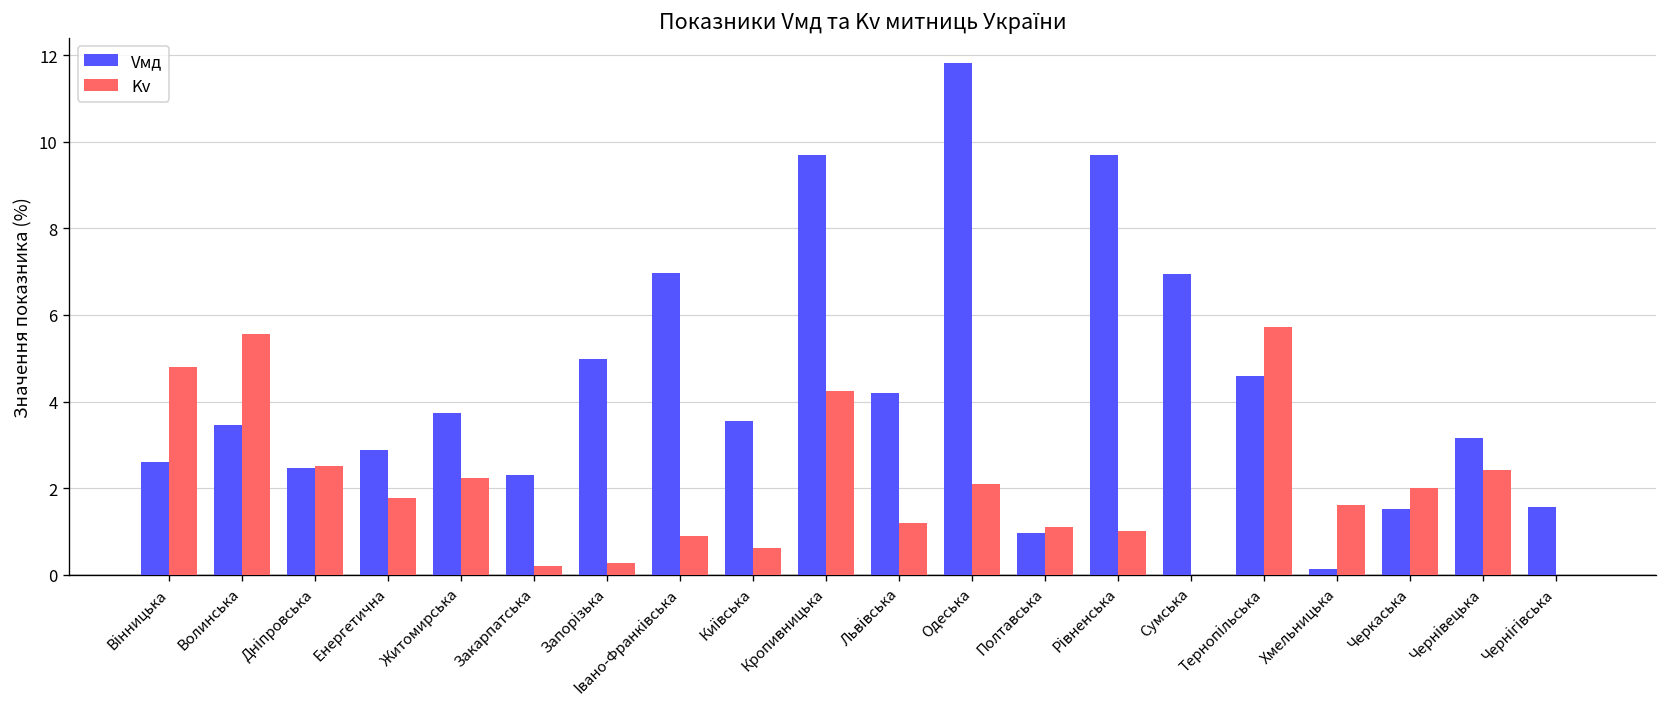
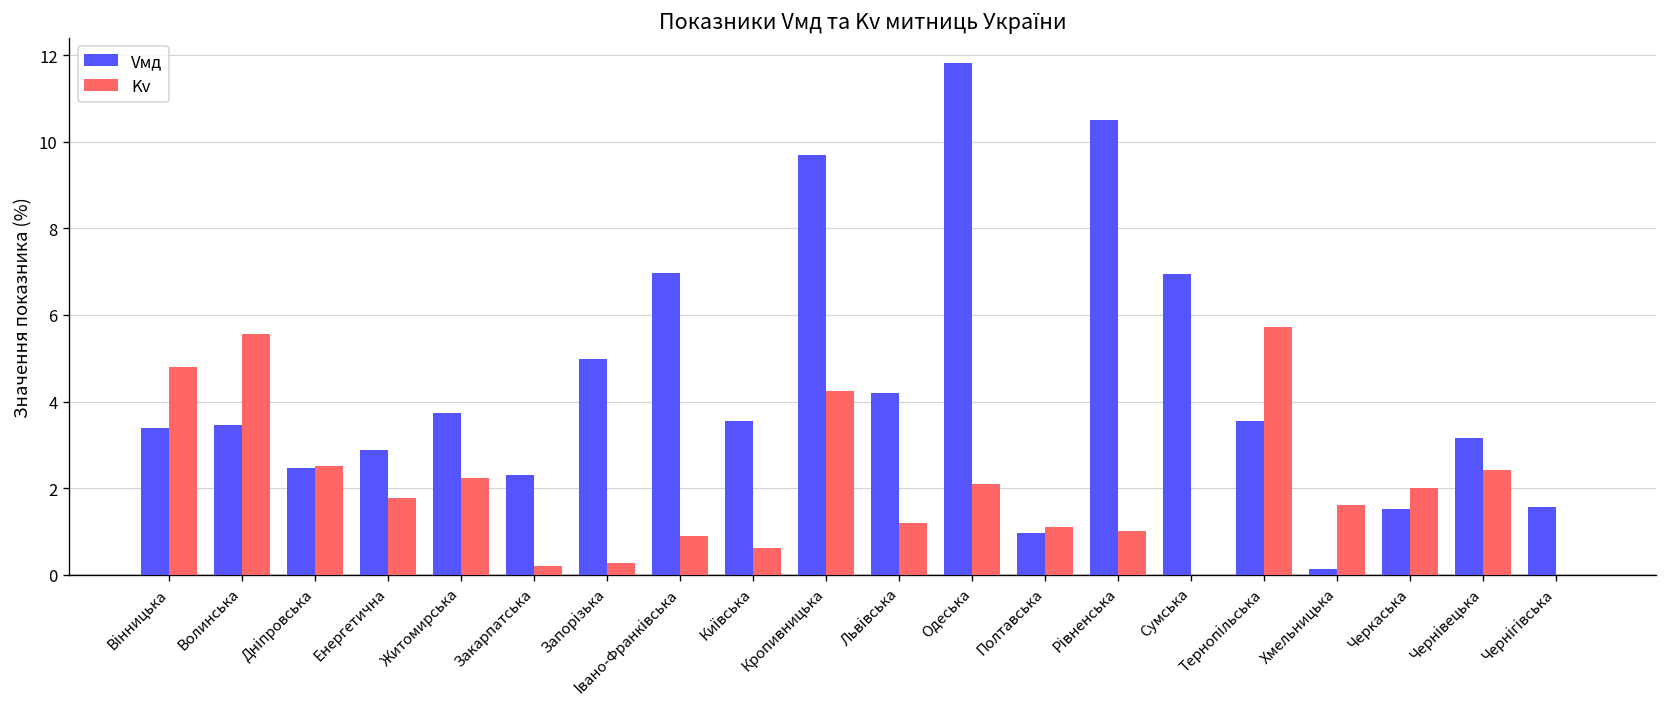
Vмд, Вінницька: 2.6 -> 3.4
Vмд, Рівненська: 9.7 -> 10.5
Vмд, Тернопільська: 4.6 -> 3.6
